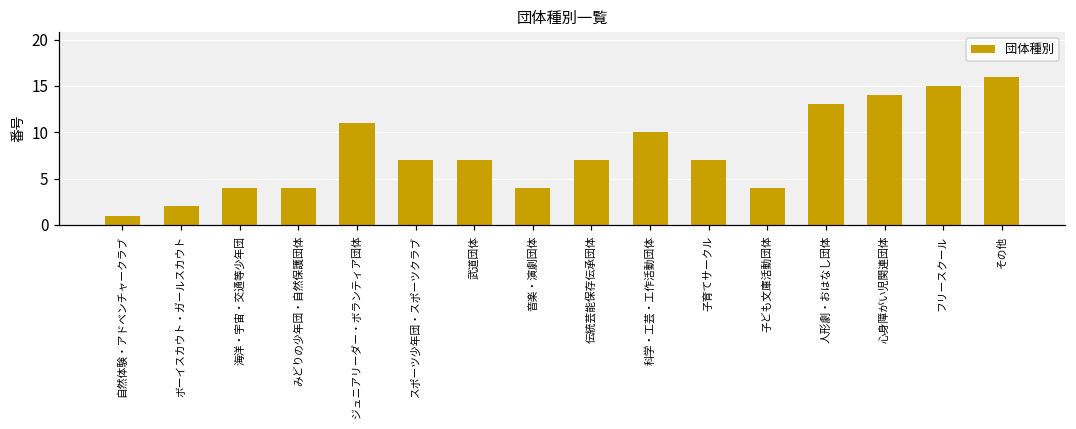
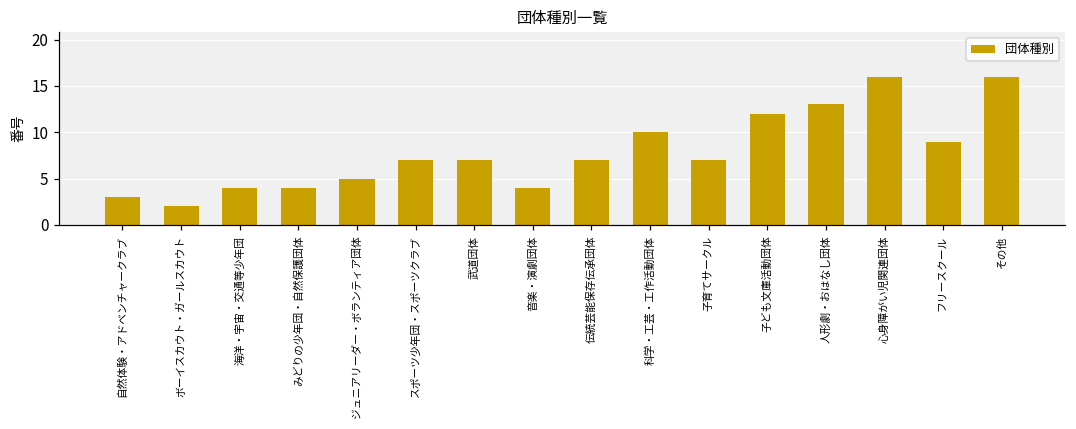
自然体験・アドベンチャークラブ: 1 -> 3
ジュニアリーダー・ボランティア団体: 11 -> 5
子ども文庫活動団体: 4 -> 12
心身障がい児関連団体: 14 -> 16
フリースクール: 15 -> 9
